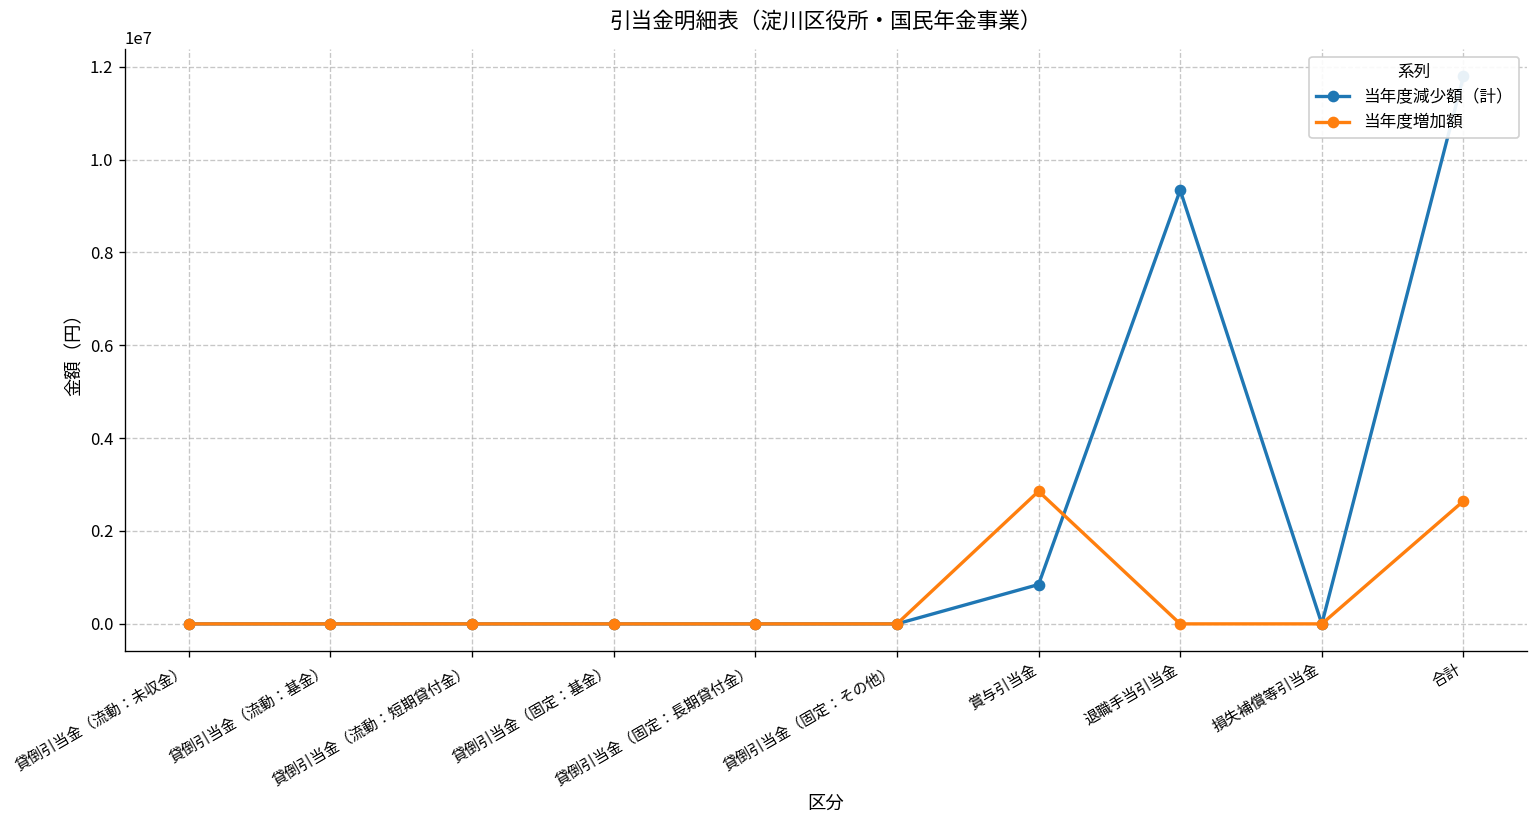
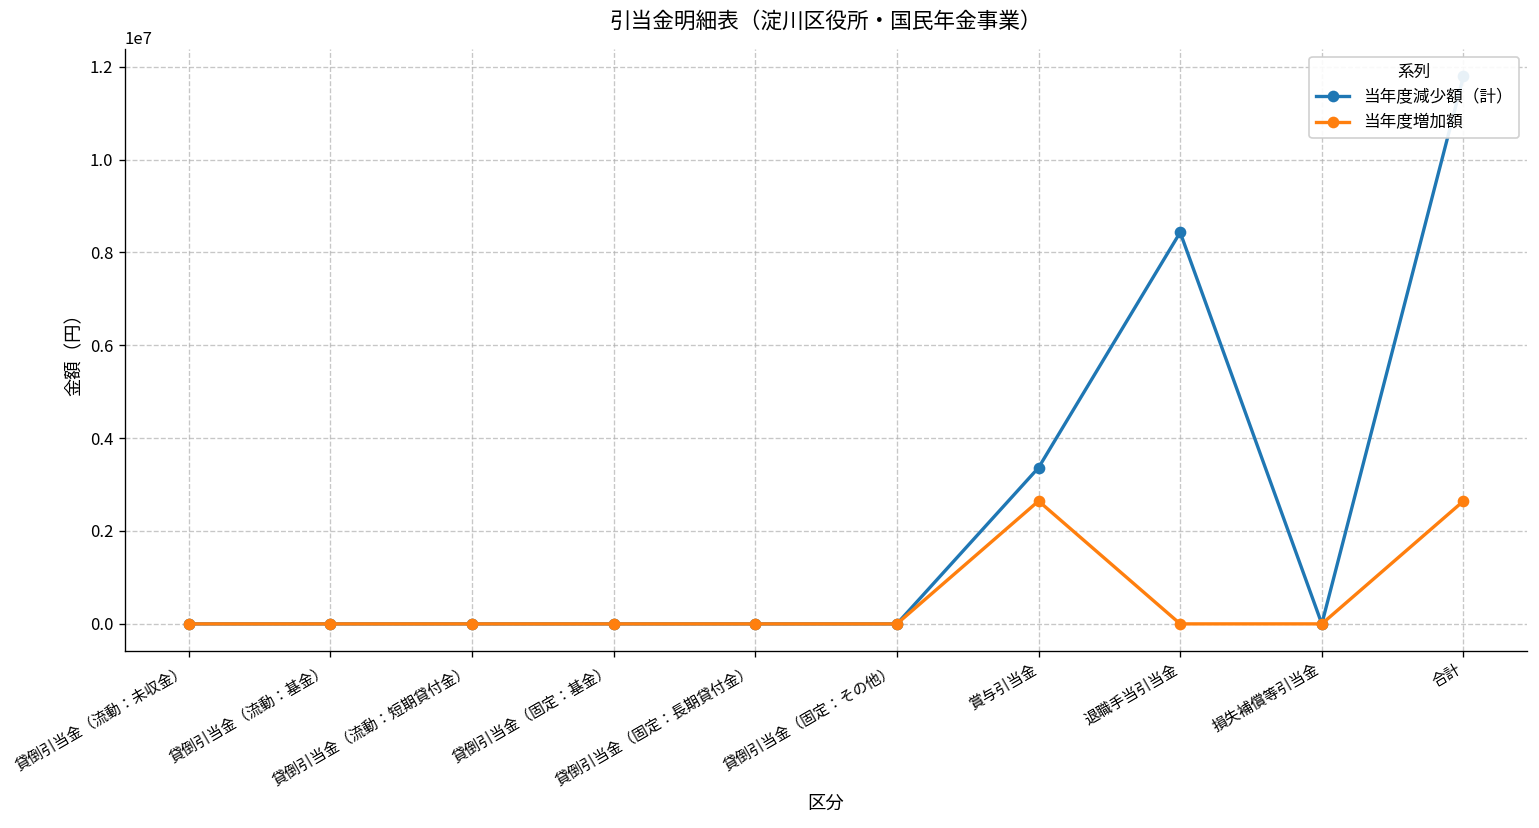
当年度減少額（計）, 賞与引当金: 800000 -> 3400000
当年度増加額, 賞与引当金: 2900000 -> 2600000
当年度減少額（計）, 退職手当引当金: 9300000 -> 8400000
